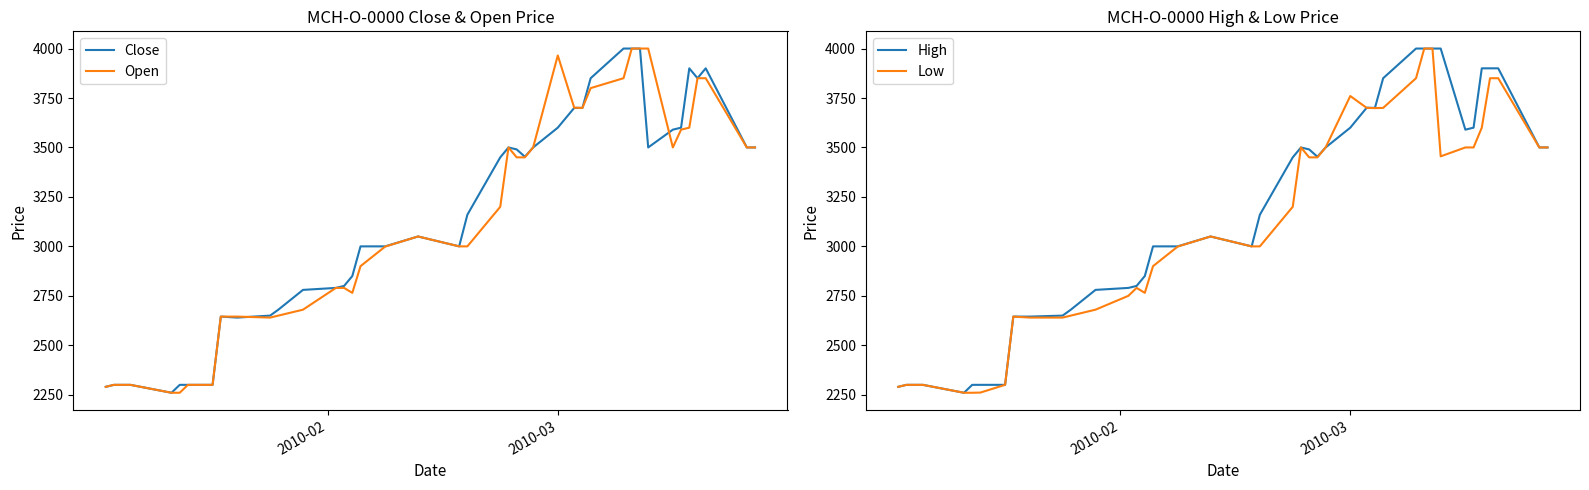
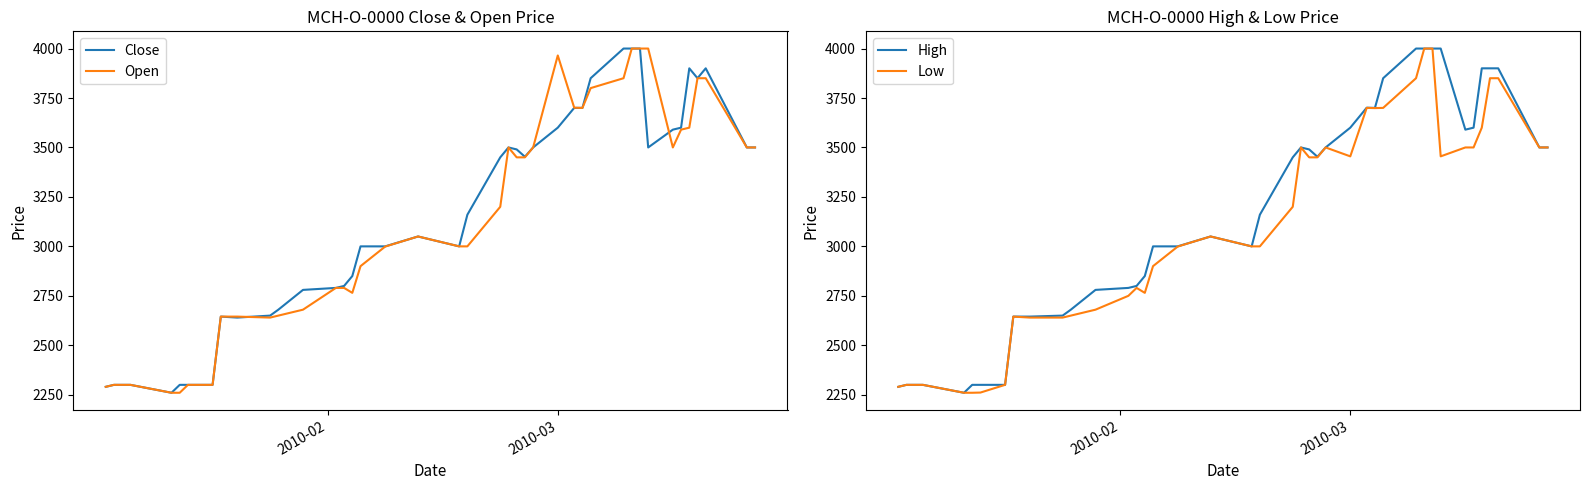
MCH-O-0000 High & Low Price, Low, 2010-03: 3760 -> 3460
